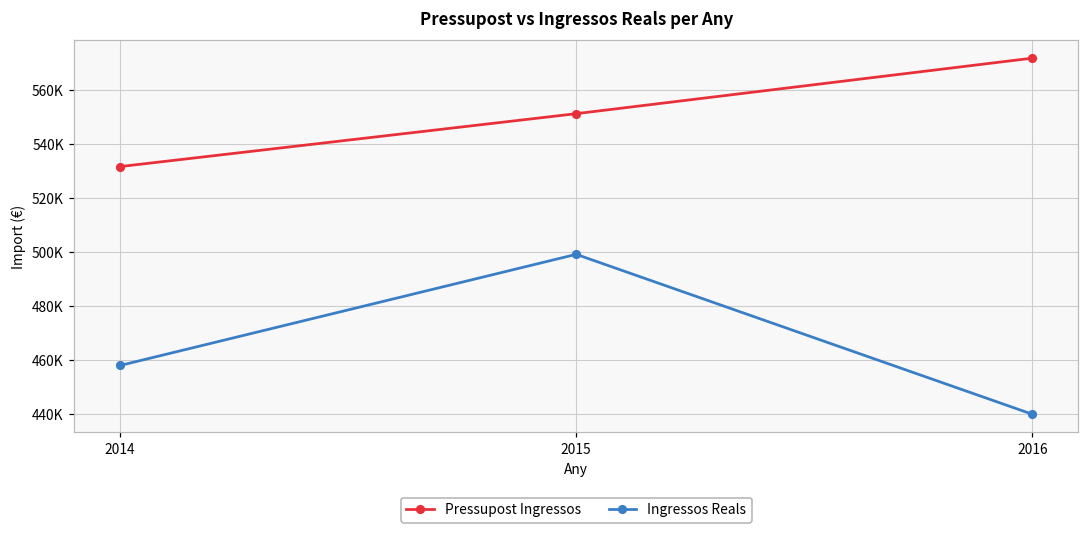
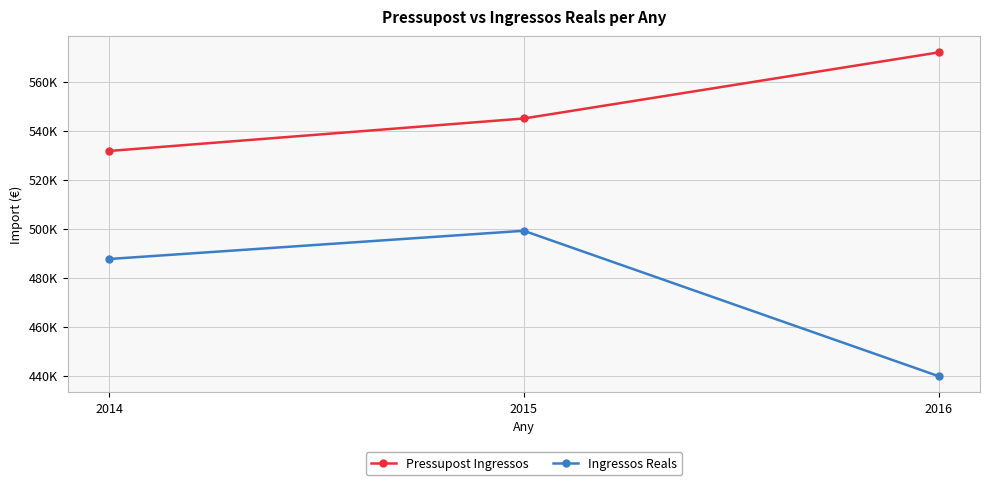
Ingressos Reals, 2014: 458000 -> 488000
Pressupost Ingressos, 2015: 551000 -> 545000
